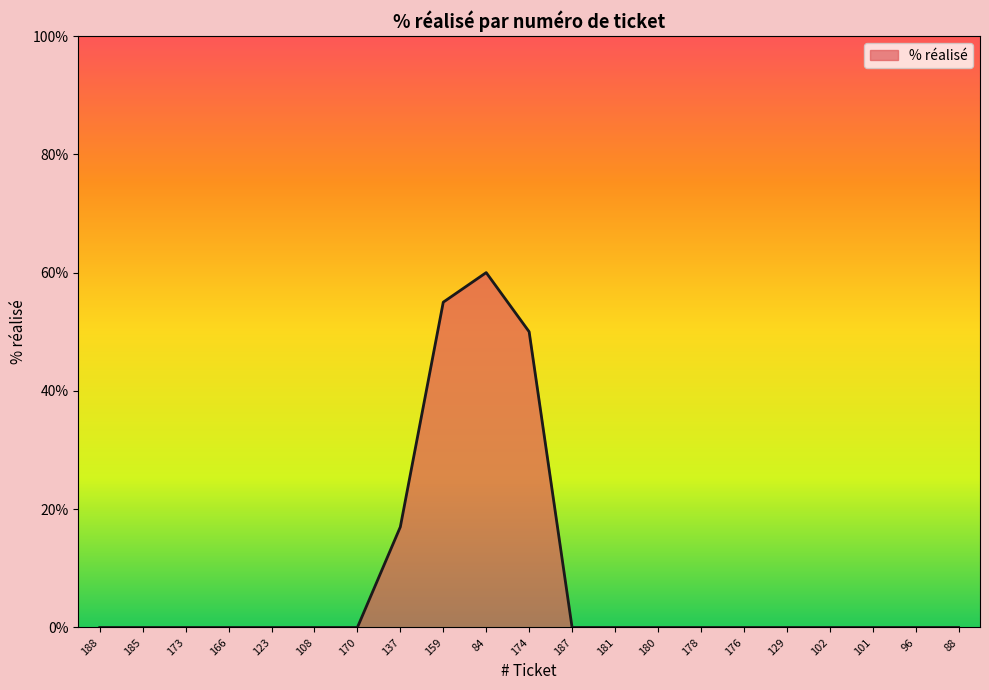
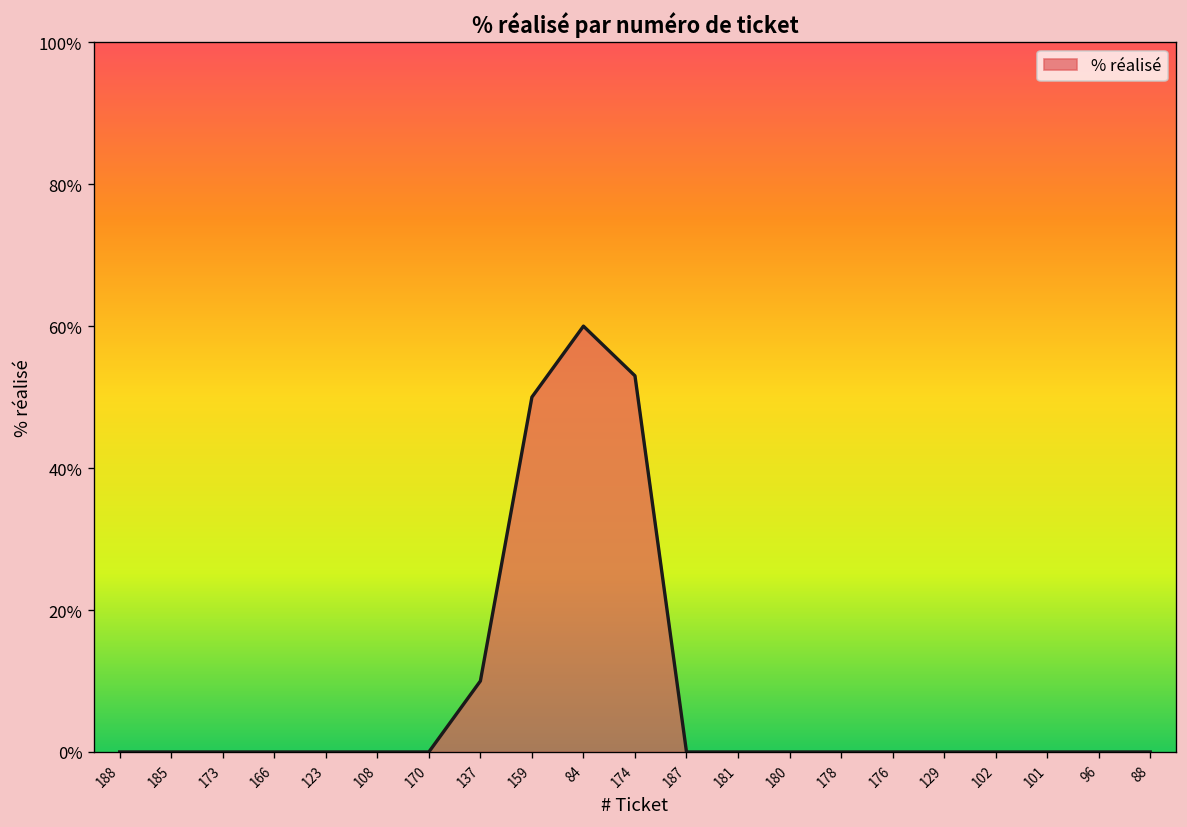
137: 17% -> 10%
159: 55% -> 50%
174: 50% -> 53%
